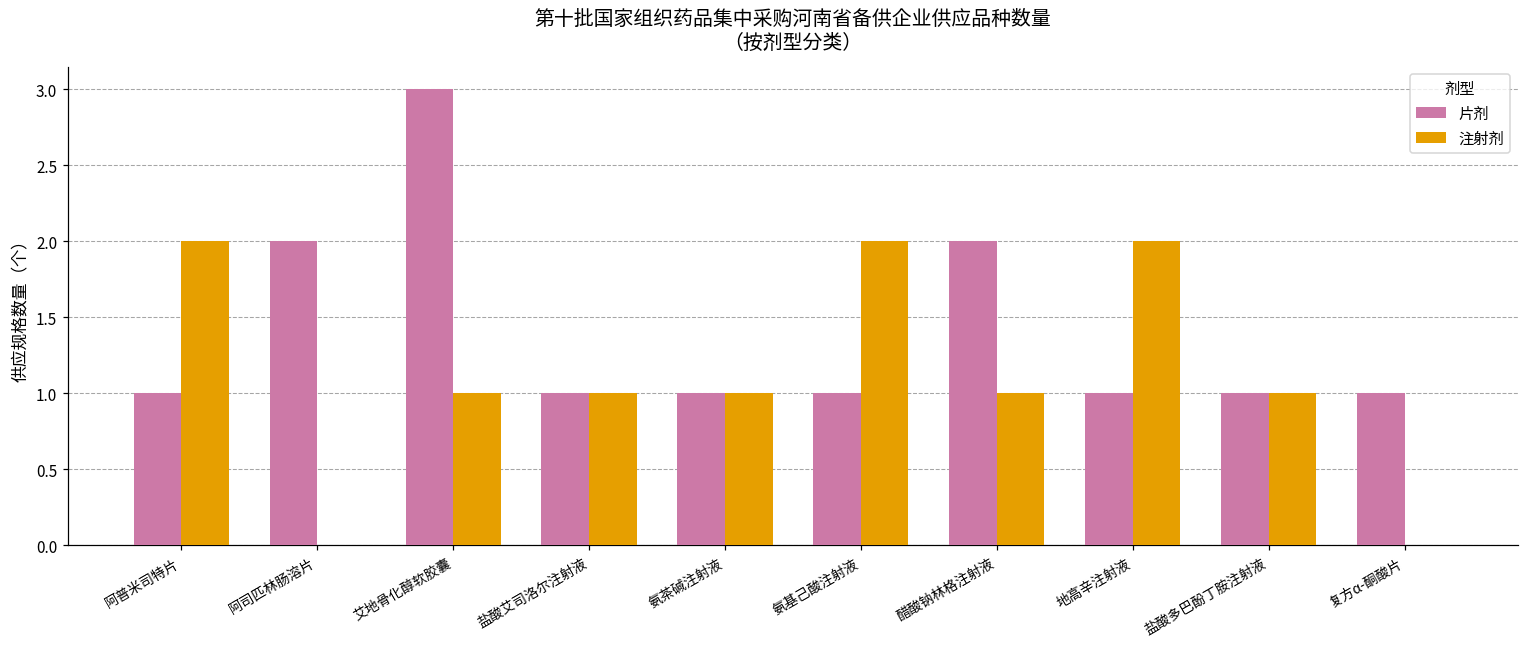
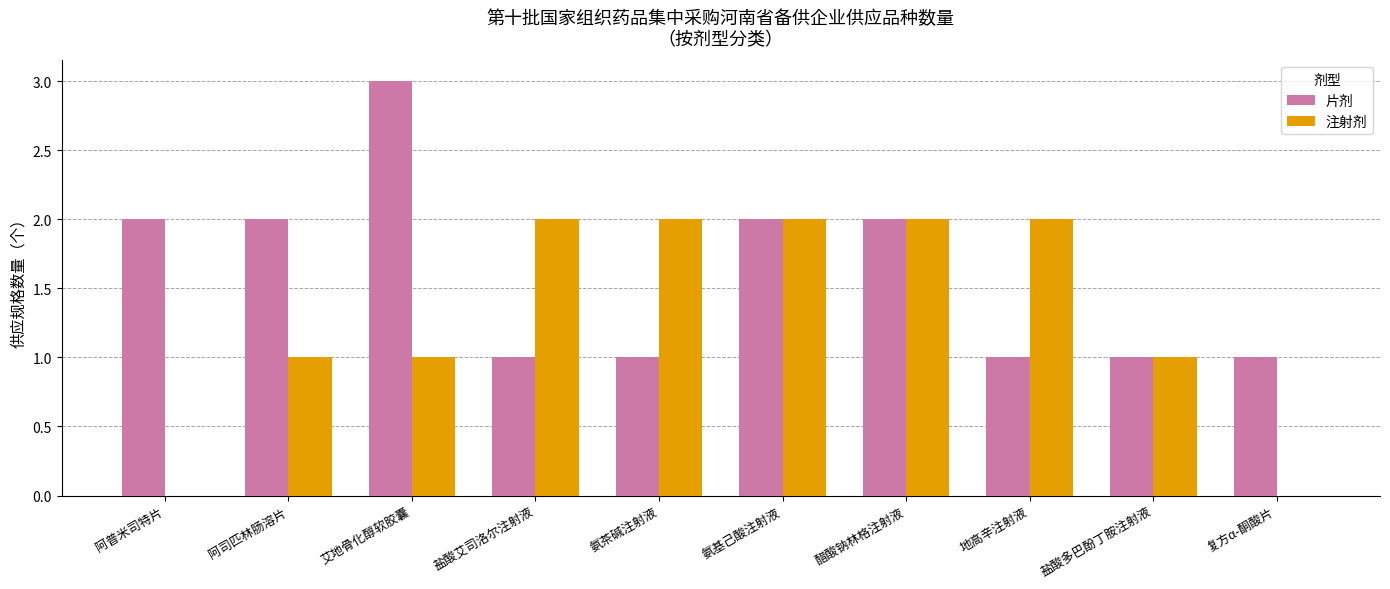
片剂, 阿普米司特片: 1 -> 2
注射剂, 阿普米司特片: 2 -> 0
注射剂, 阿司匹林肠溶片: 0 -> 1
注射剂, 盐酸艾司洛尔注射液: 1 -> 2
注射剂, 氨茶碱注射液: 1 -> 2
片剂, 氨基己酸注射液: 1 -> 2
注射剂, 醋酸钠林格注射液: 1 -> 2
